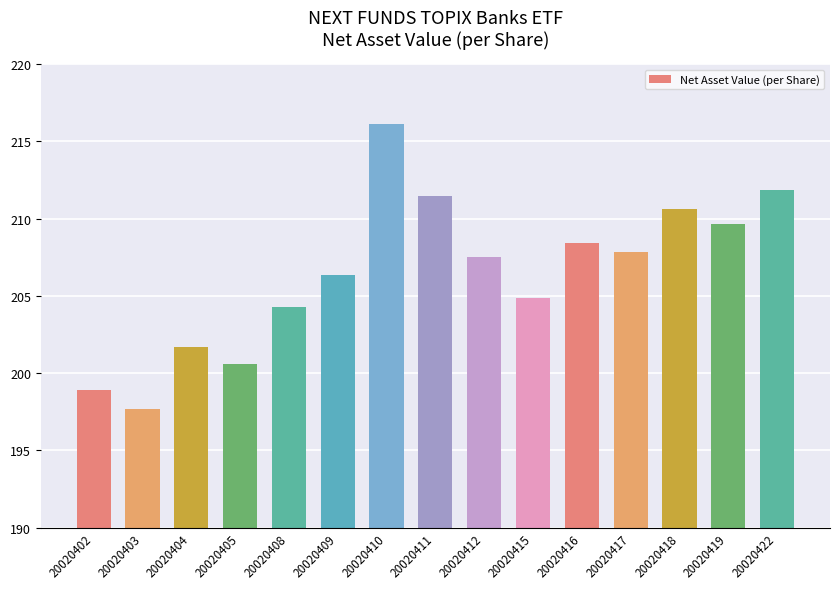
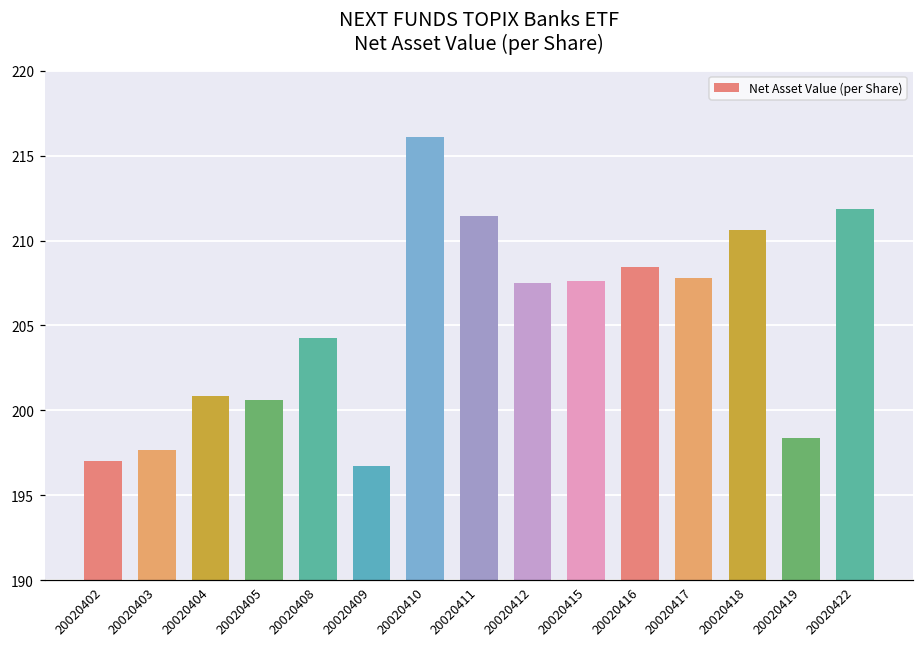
20020402: 198.9 -> 197.0
20020404: 201.7 -> 200.9
20020409: 206.4 -> 196.8
20020415: 204.8 -> 207.6
20020419: 209.7 -> 198.4
